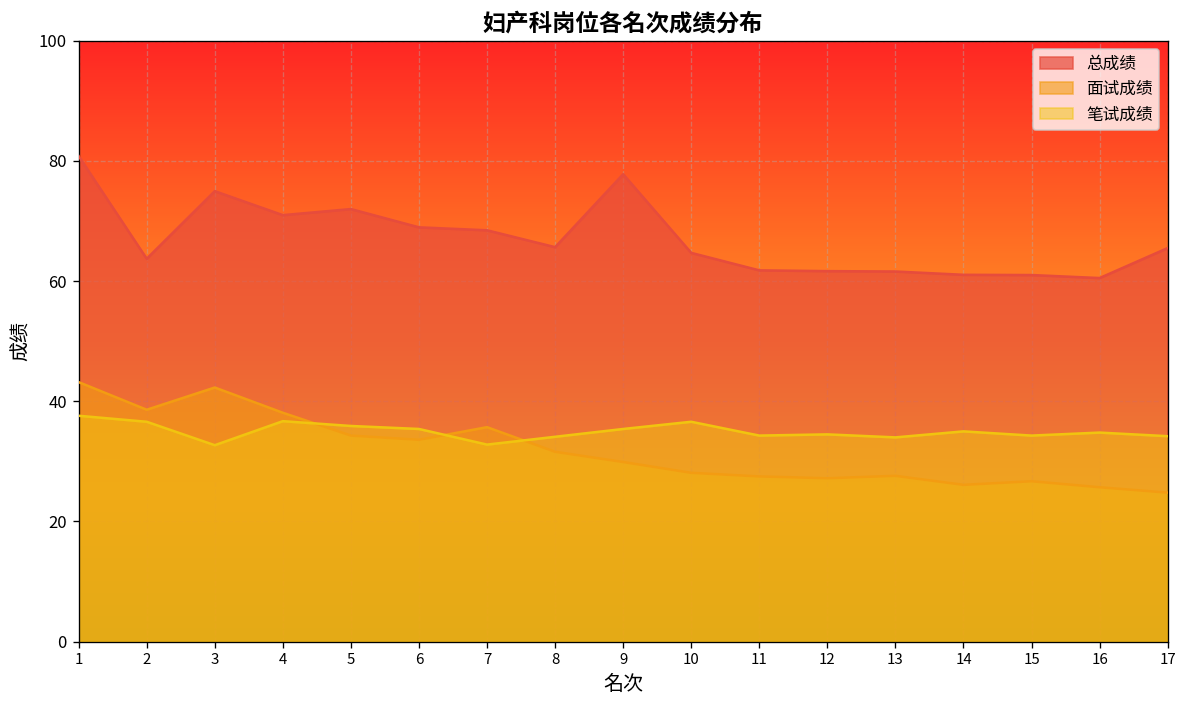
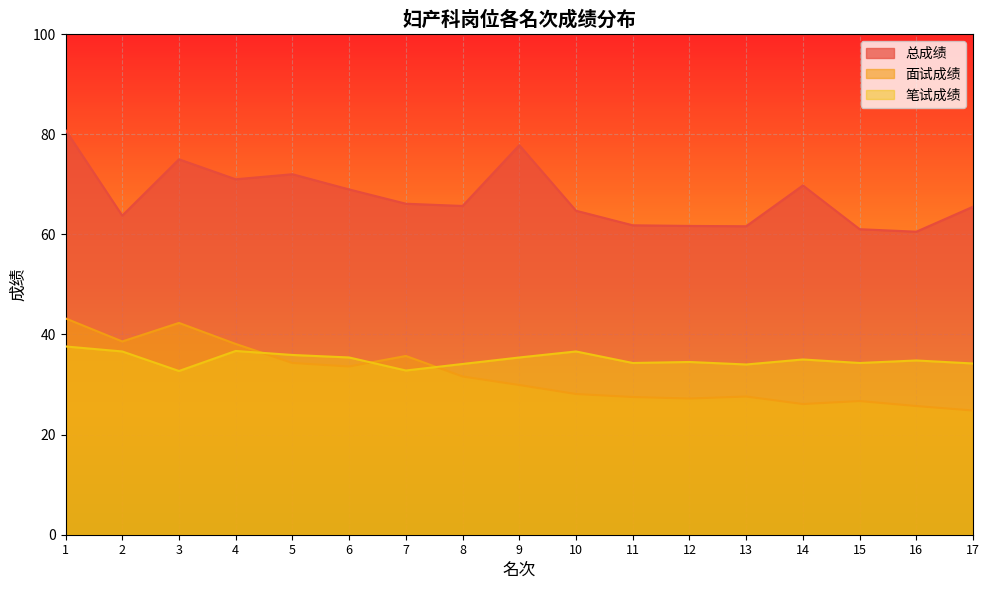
总成绩, 7: 68 -> 66
总成绩, 14: 61 -> 70
